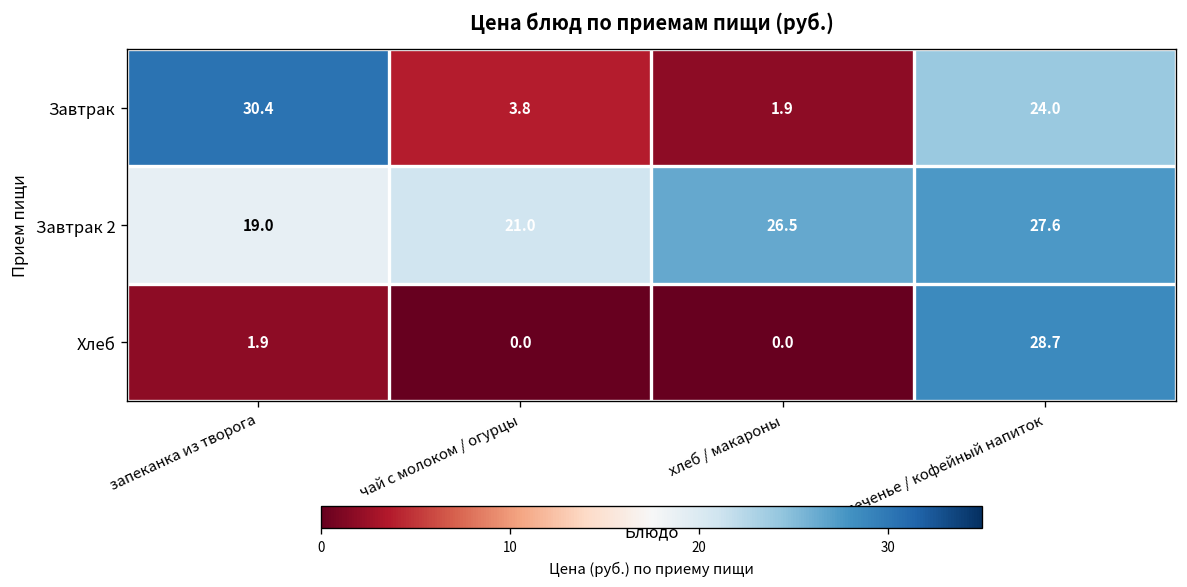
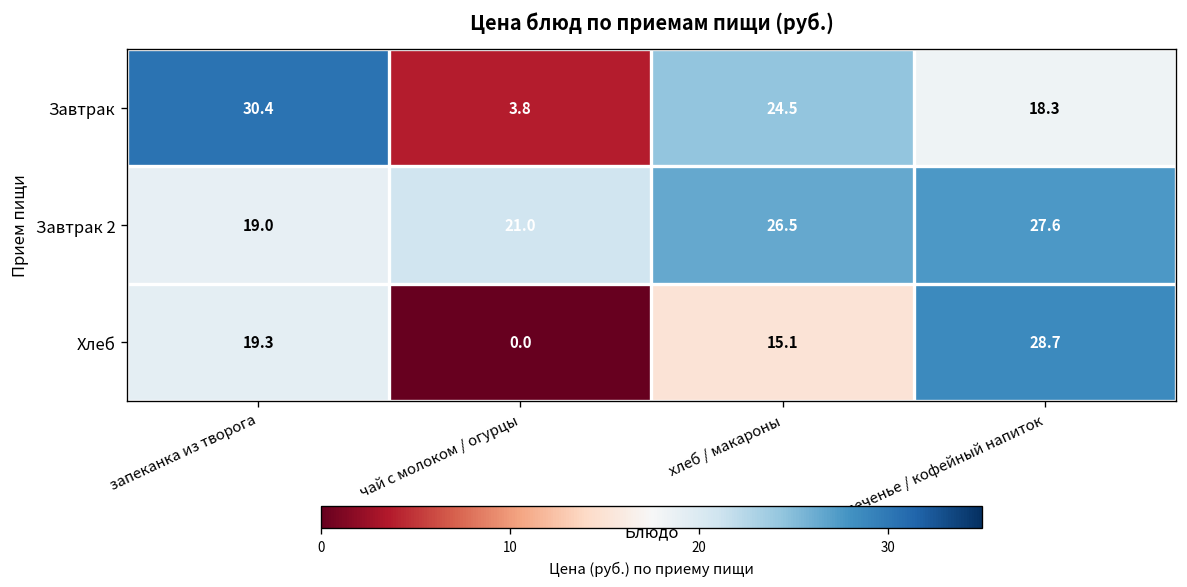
Завтрак, хлеб / макароны: 1.9 -> 24.5
Завтрак, печенье / кофейный напиток: 24.0 -> 18.3
Хлеб, запеканка из творога: 1.9 -> 19.3
Хлеб, хлеб / макароны: 0.0 -> 15.1
